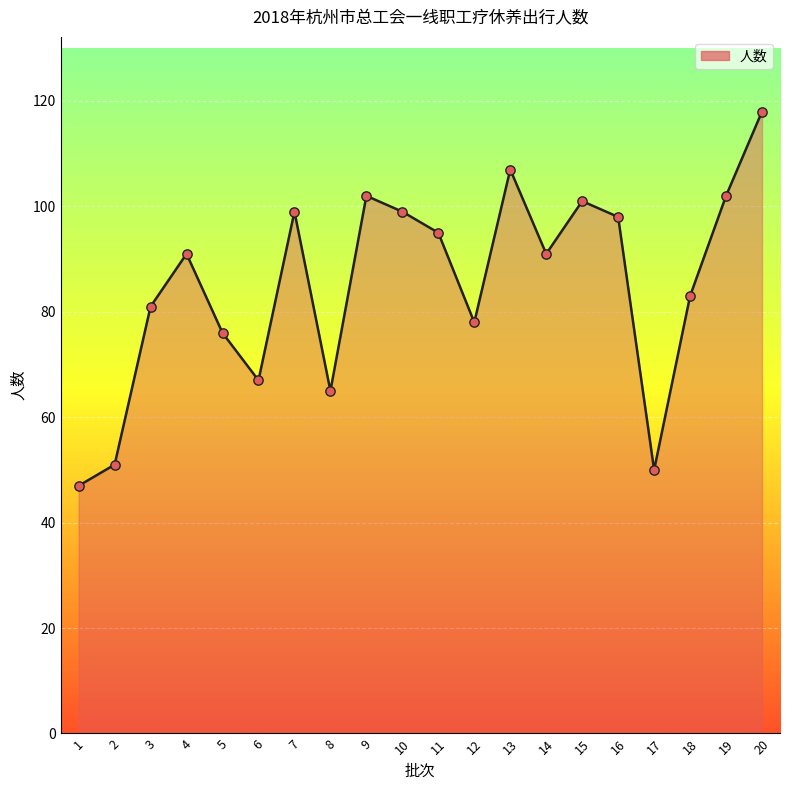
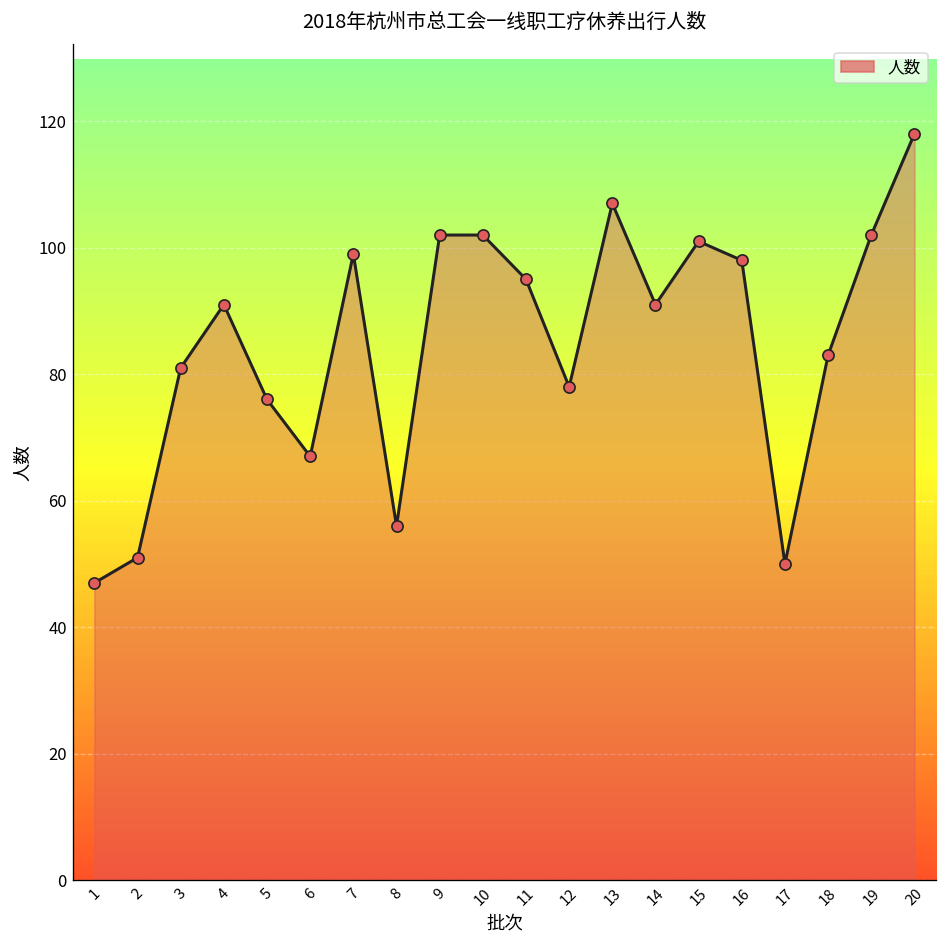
8: 65 -> 56
10: 99 -> 102
